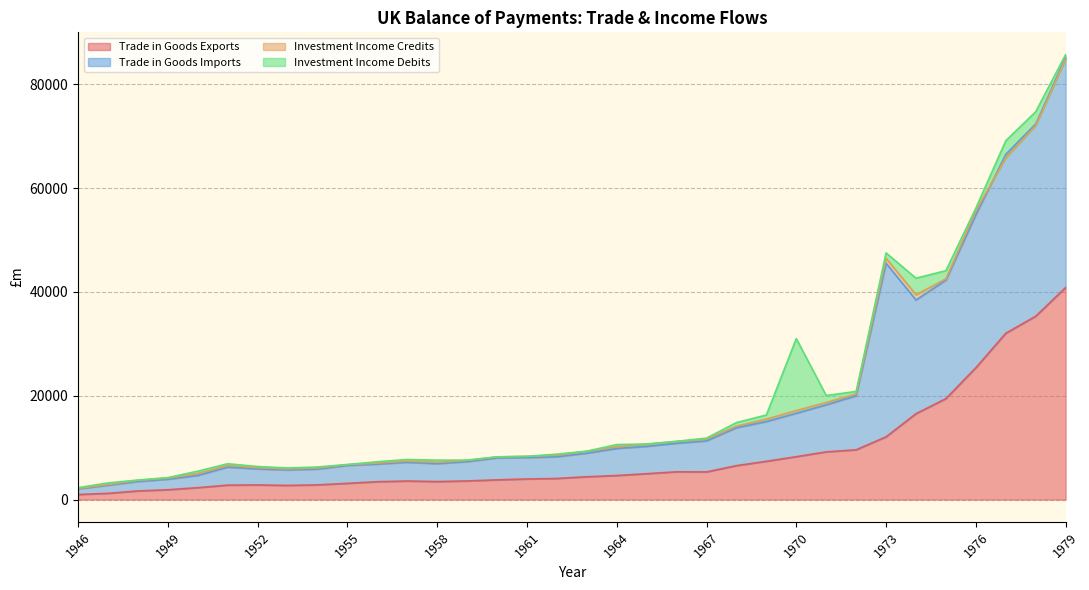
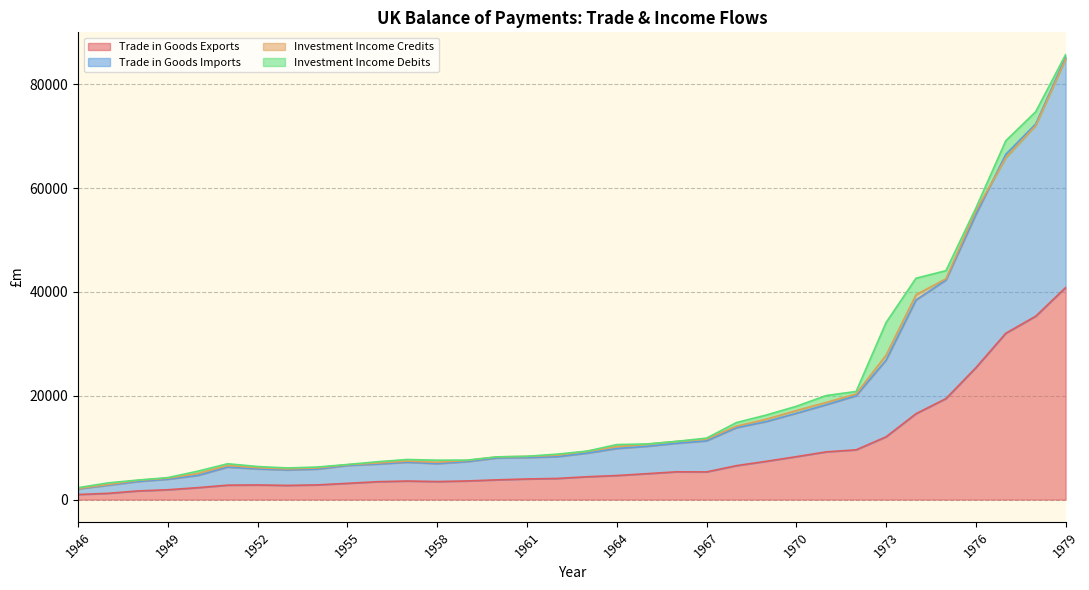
Investment Income Debits, 1970: 14000 -> 1000
Trade in Goods Imports, 1973: 33000 -> 15000
Investment Income Debits, 1973: 1000 -> 6000
